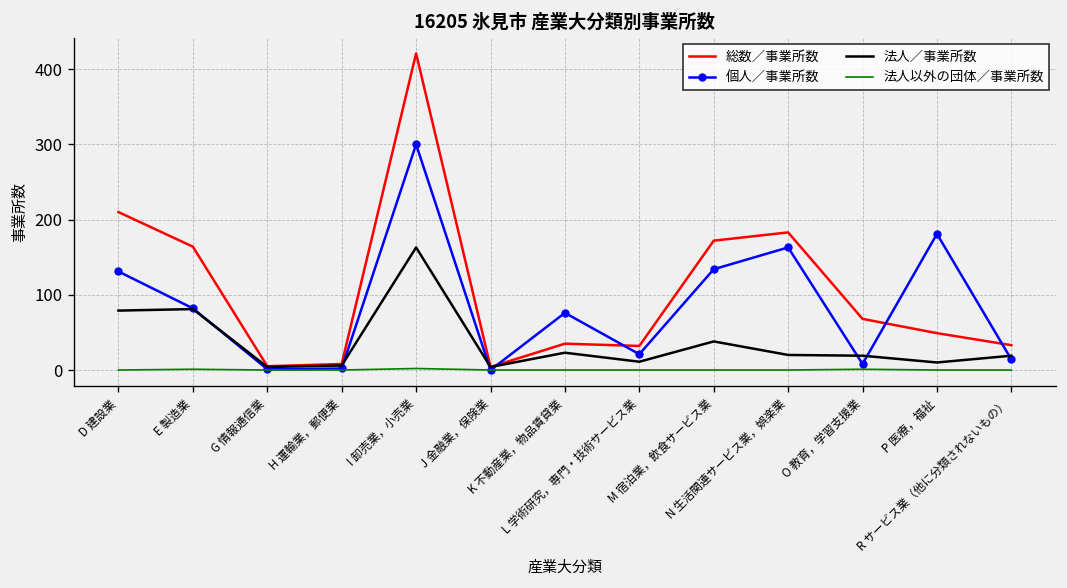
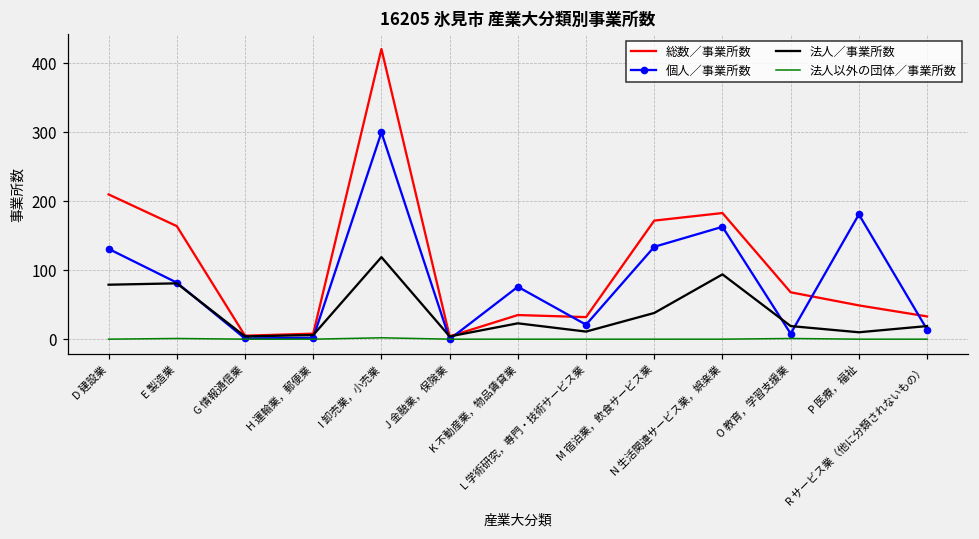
法人／事業所数, I 卸売業，小売業: 160 -> 120
法人／事業所数, N 生活関連サービス業，娯楽業: 20 -> 90
